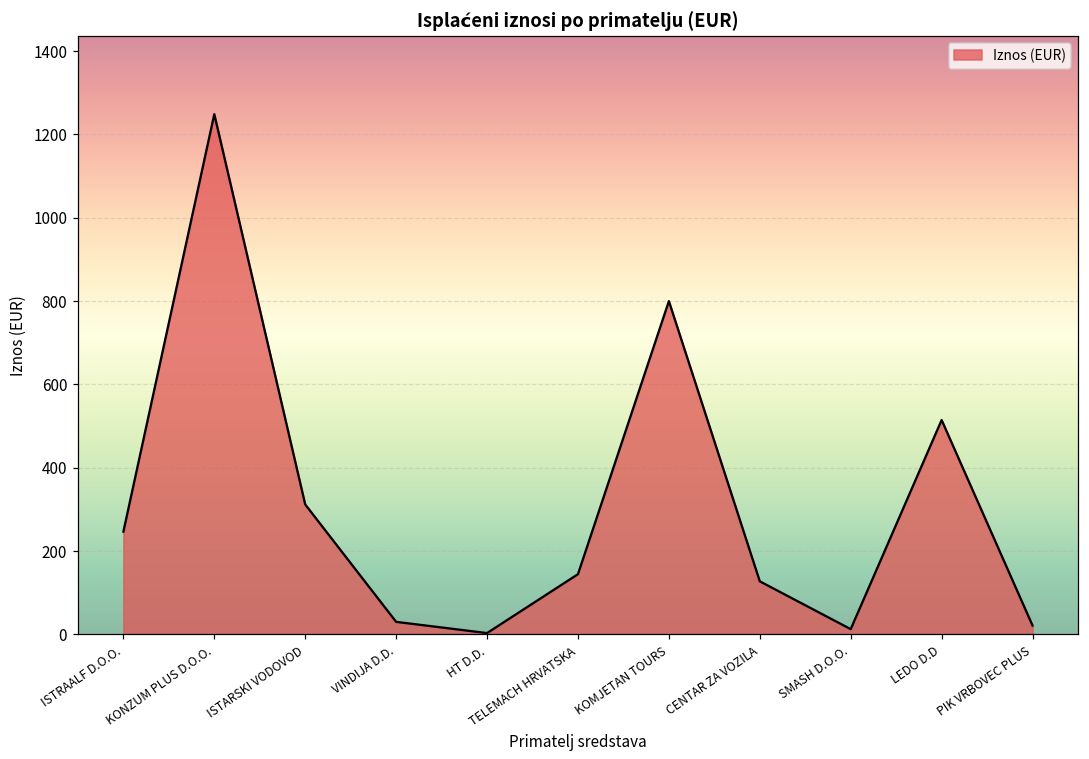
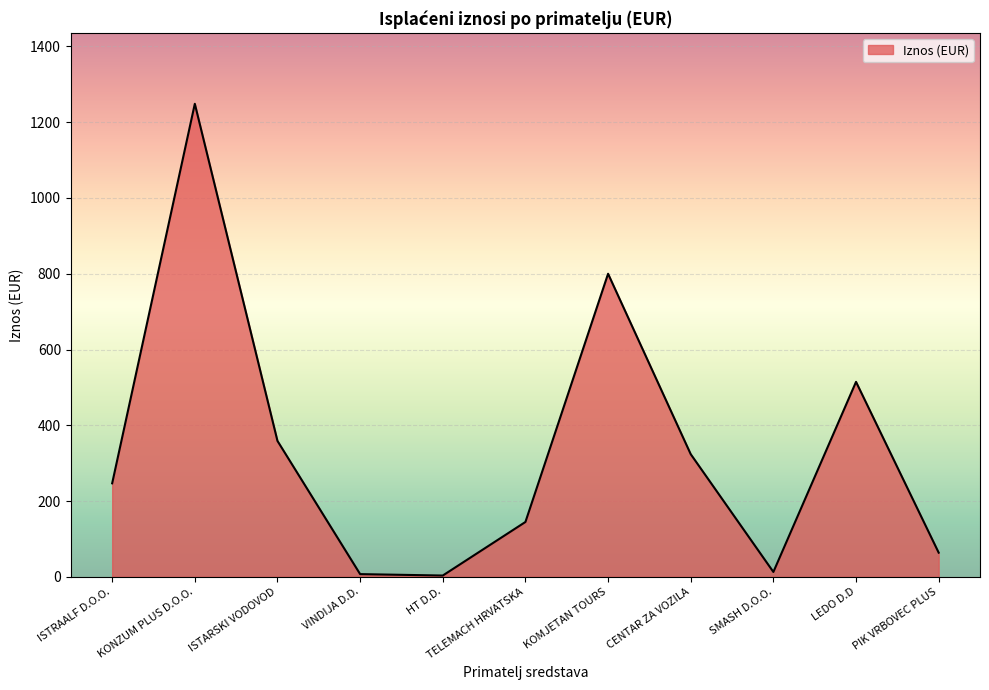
ISTARSKI VODOVOD: 310 -> 360
VINDIJA D.D.: 30 -> 10
CENTAR ZA VOZILA: 130 -> 320
PIK VRBOVEC PLUS: 20 -> 60
